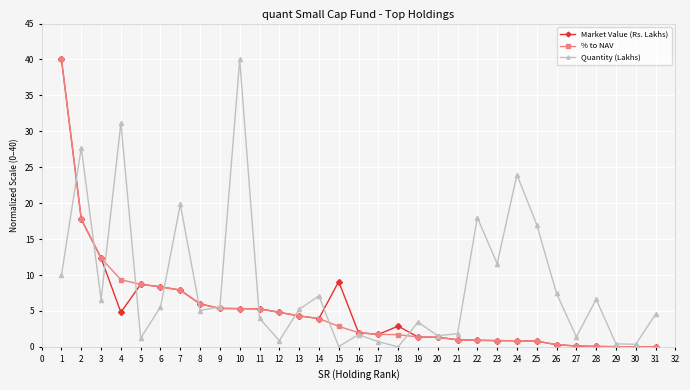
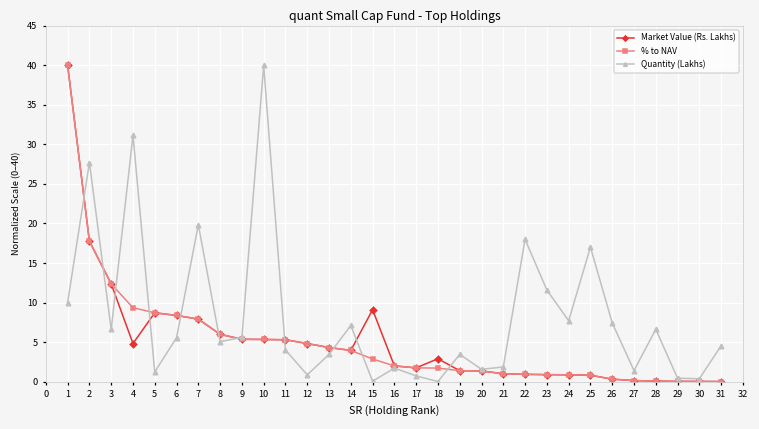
Quantity (Lakhs), 13: 5 -> 3
Quantity (Lakhs), 24: 24 -> 8
